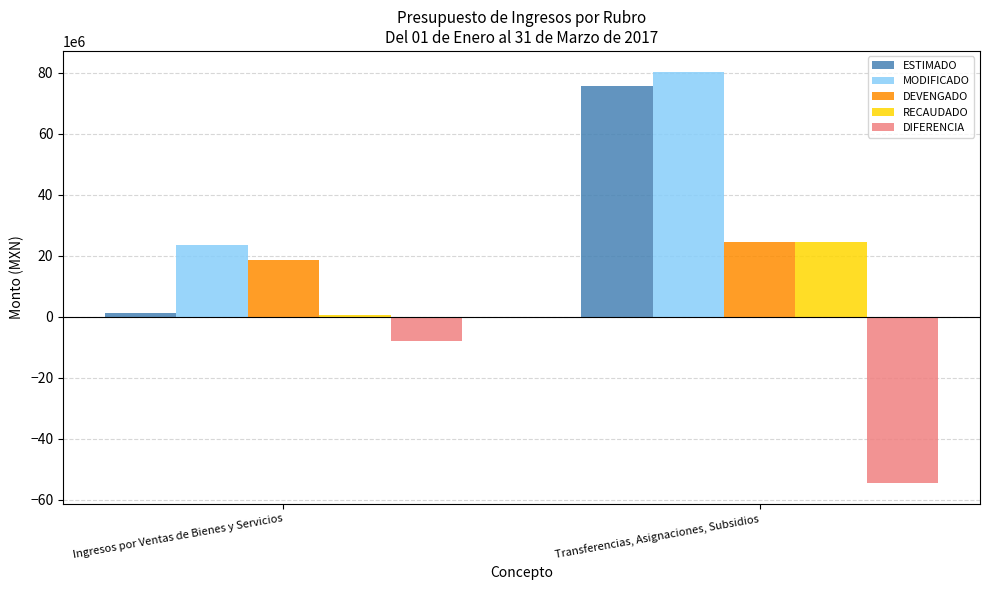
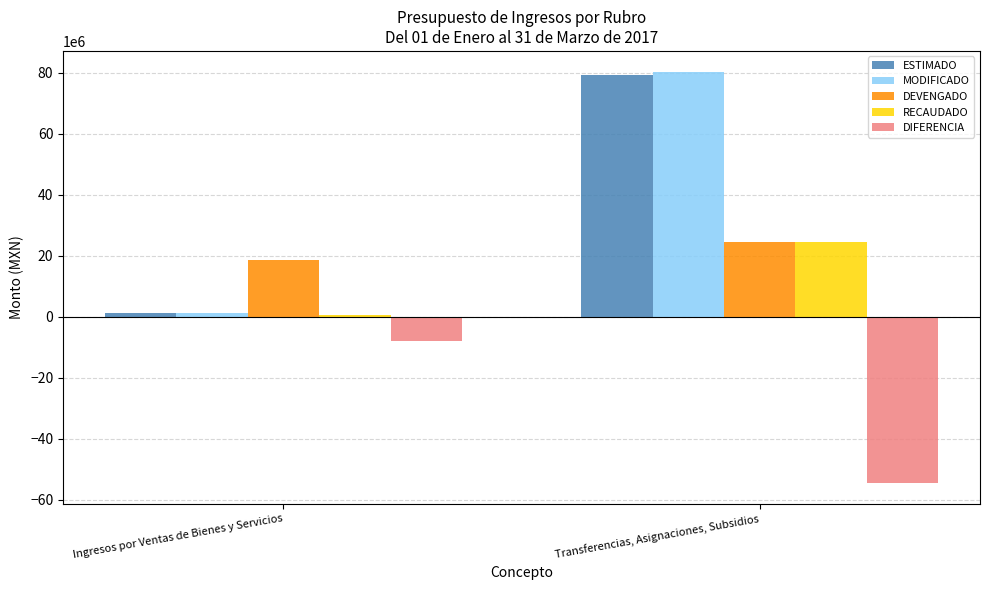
MODIFICADO, Ingresos por Ventas de Bienes y Servicios: 24000000 -> 1000000
ESTIMADO, Transferencias, Asignaciones, Subsidios: 76000000 -> 79000000
